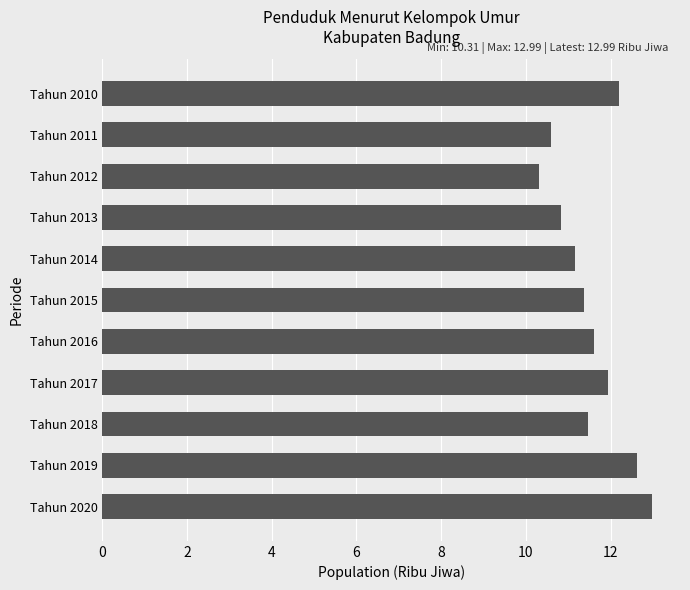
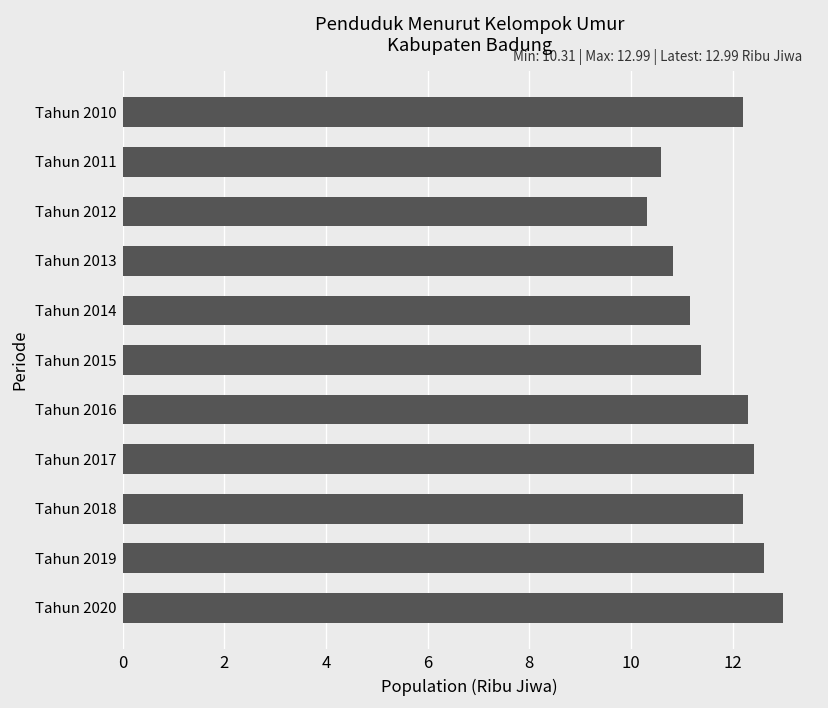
Tahun 2016: 11.6 -> 12.3
Tahun 2017: 11.9 -> 12.4
Tahun 2018: 11.5 -> 12.2
